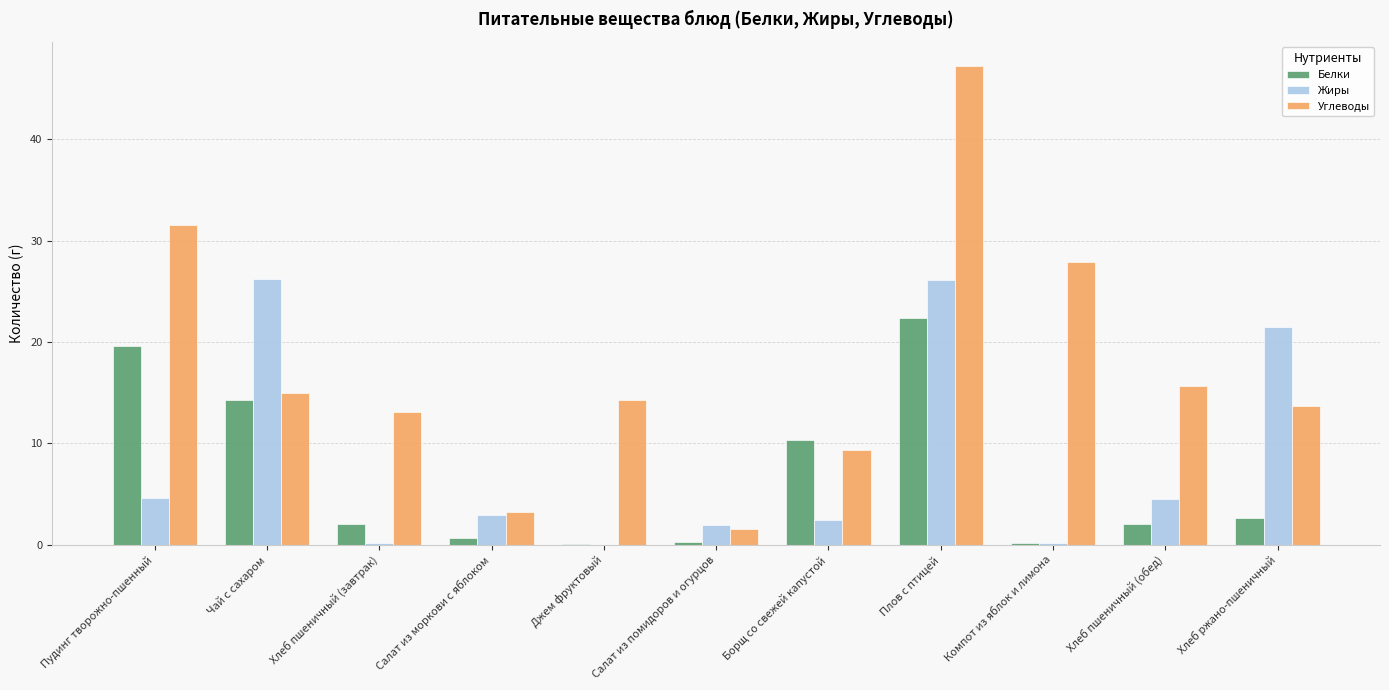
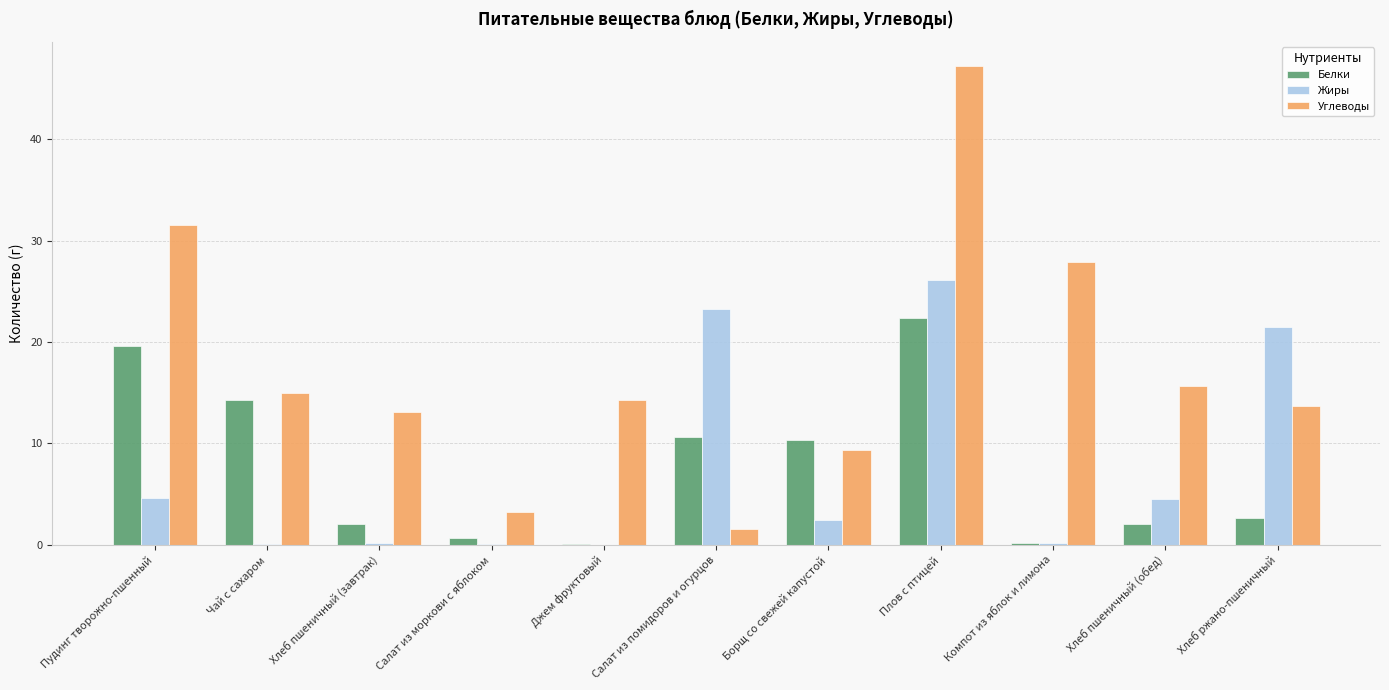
Жиры, Чай с сахаром: 26.3 -> 0.1
Жиры, Салат из моркови с яблоком: 2.9 -> 0.1
Белки, Салат из помидоров и огурцов: 0.3 -> 10.6
Жиры, Салат из помидоров и огурцов: 2.0 -> 23.3
